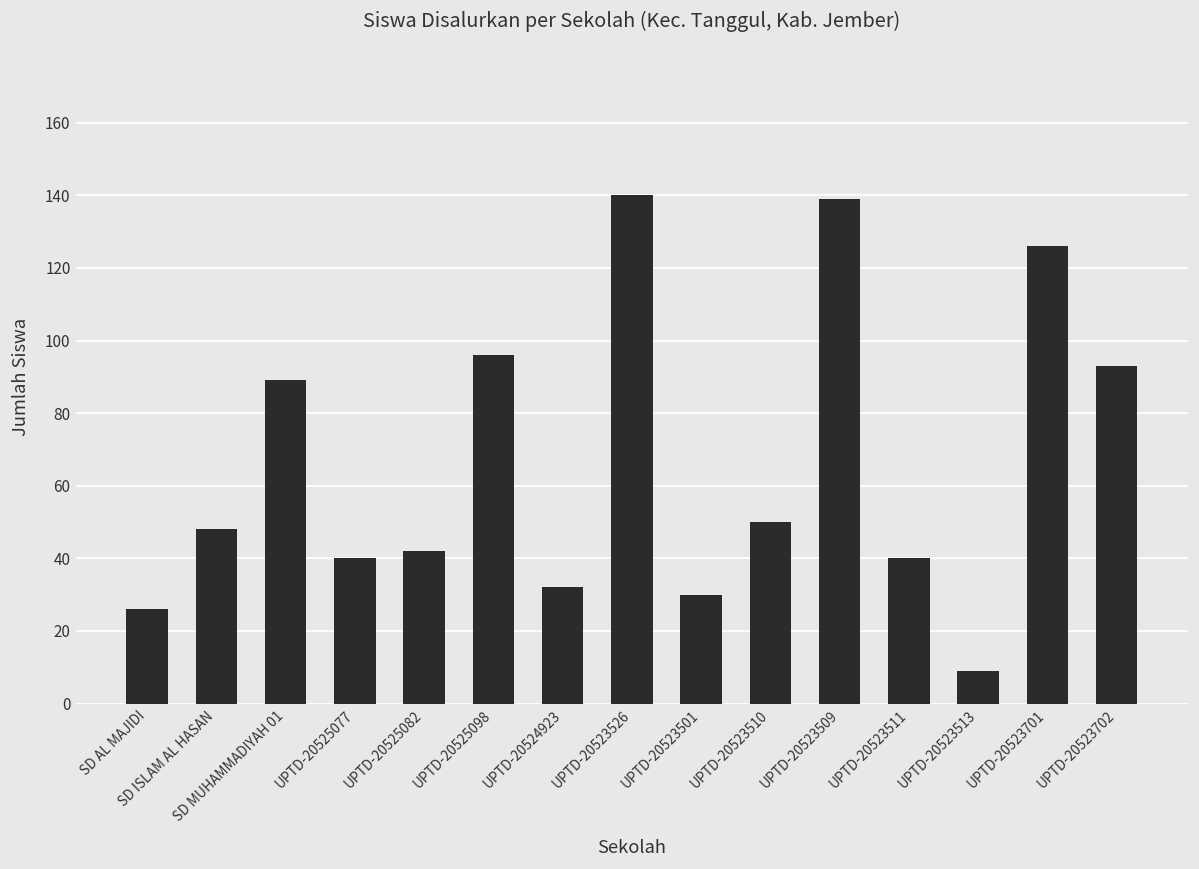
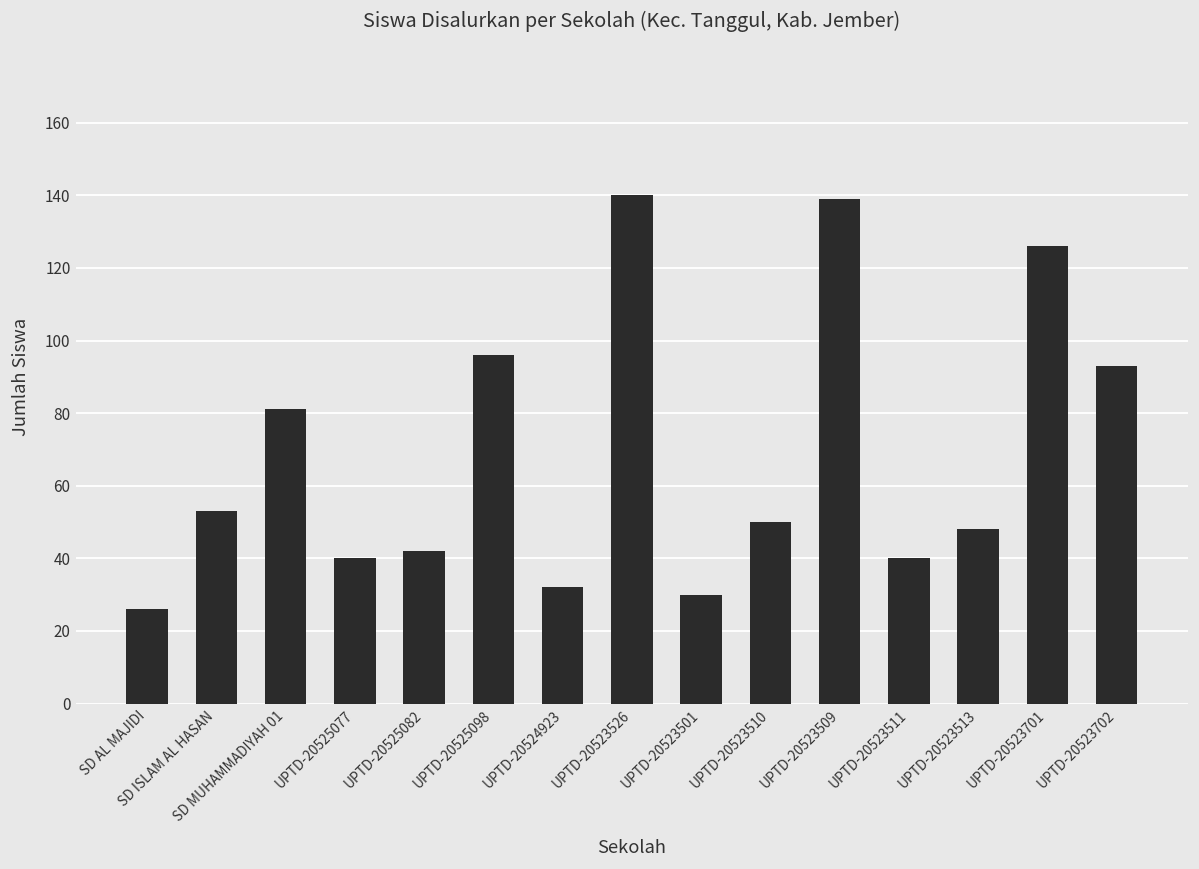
SD ISLAM AL HASAN: 48 -> 53
SD MUHAMMADIYAH 01: 89 -> 81
UPTD-20523513: 9 -> 48
